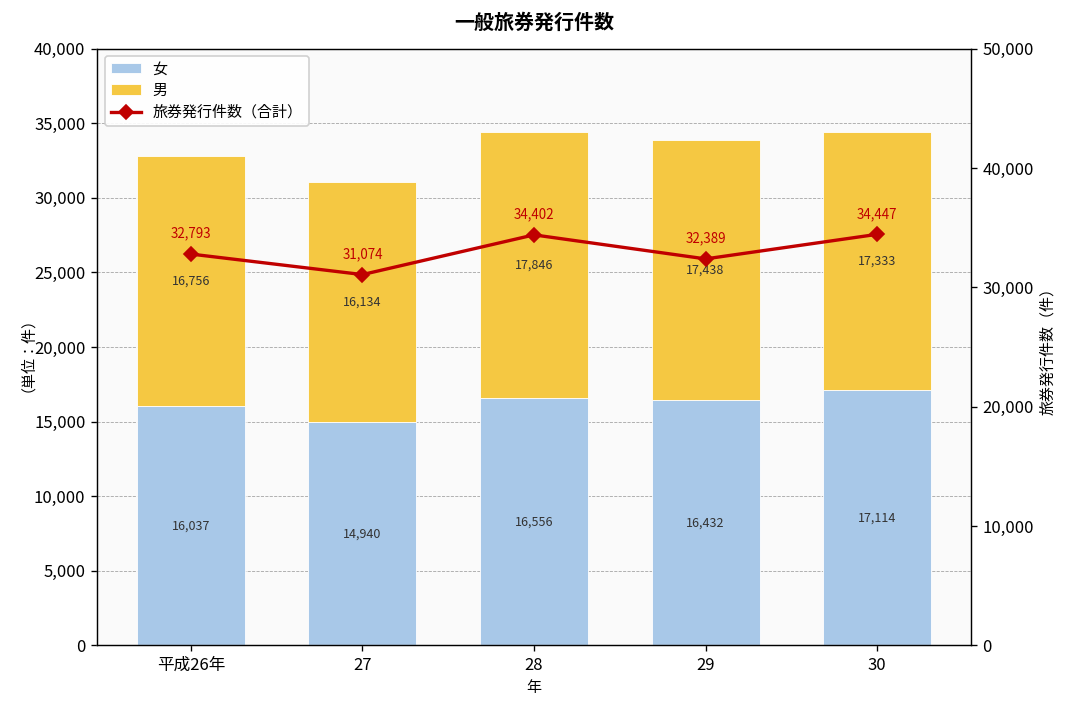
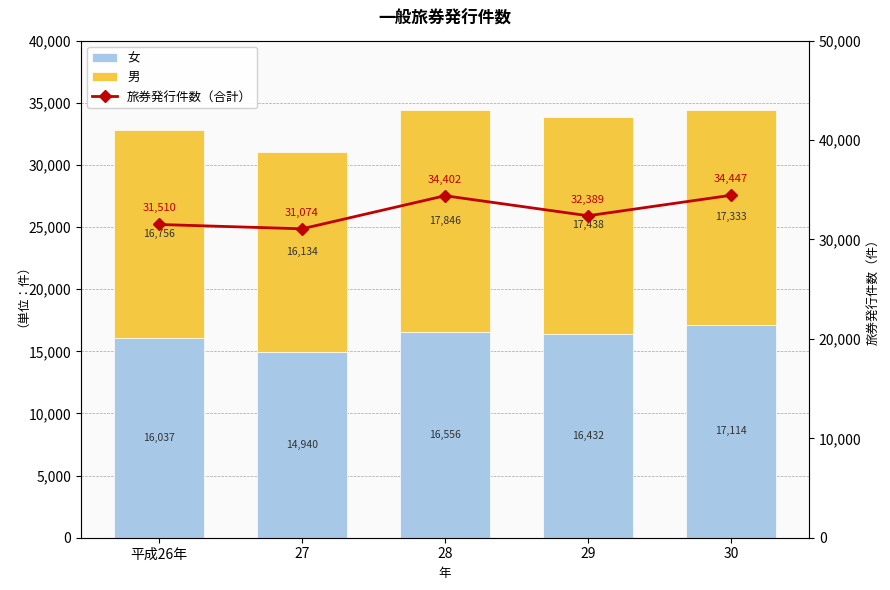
旅券発行件数（合計）, 平成26年: 32,793 -> 31,510
